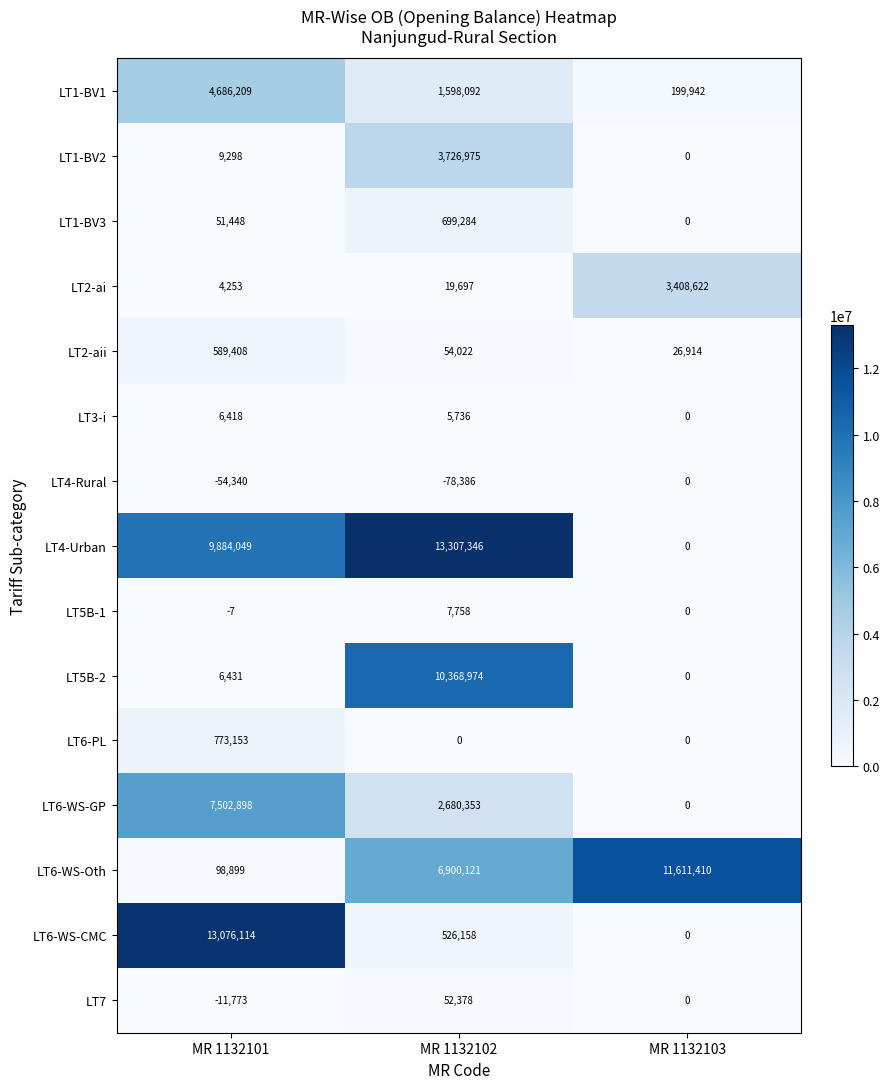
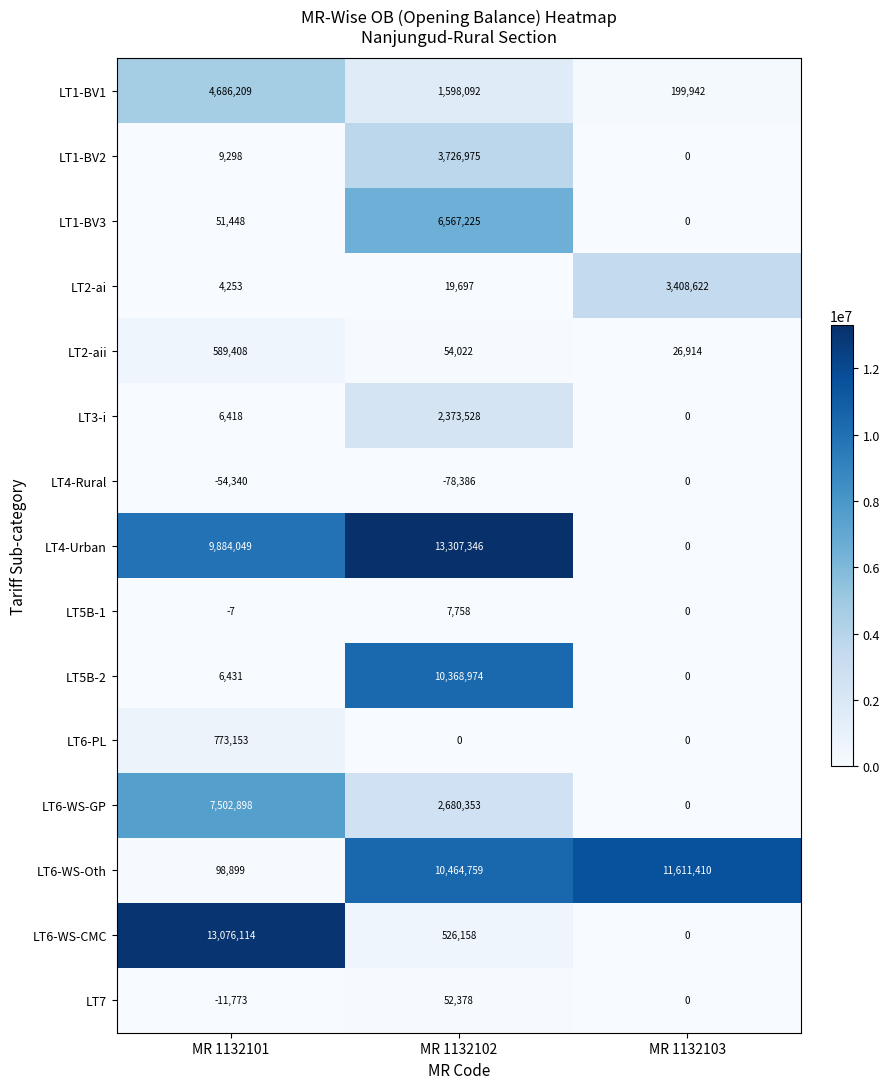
LT1-BV3, MR 1132102: 699,284 -> 6,567,225
LT3-i, MR 1132102: 5,736 -> 2,373,528
LT6-WS-Oth, MR 1132102: 6,900,121 -> 10,464,759
